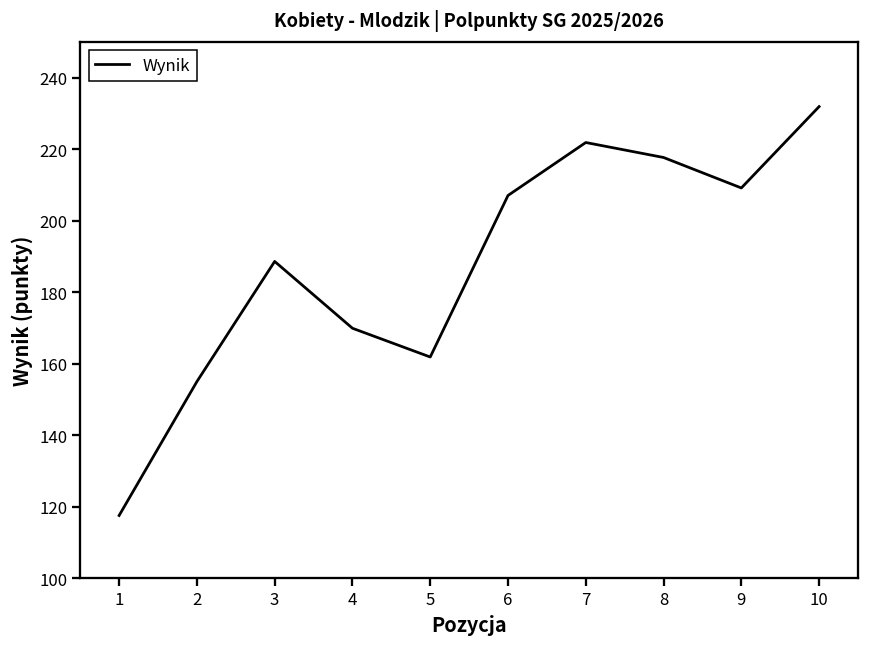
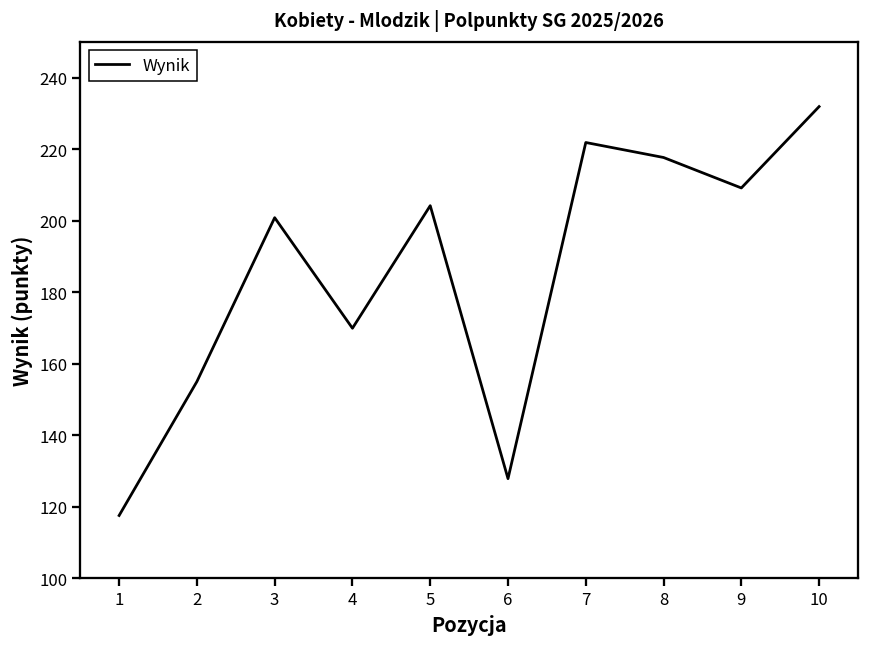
3: 189 -> 201
5: 162 -> 204
6: 207 -> 128
